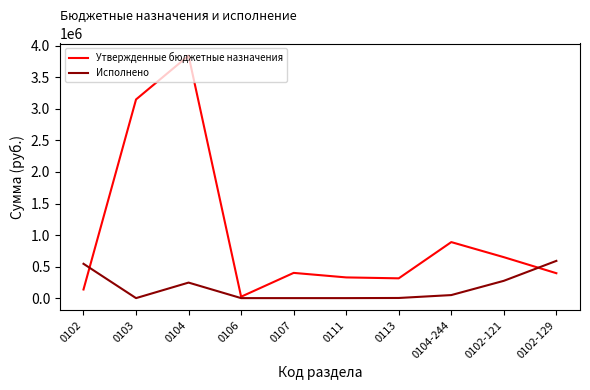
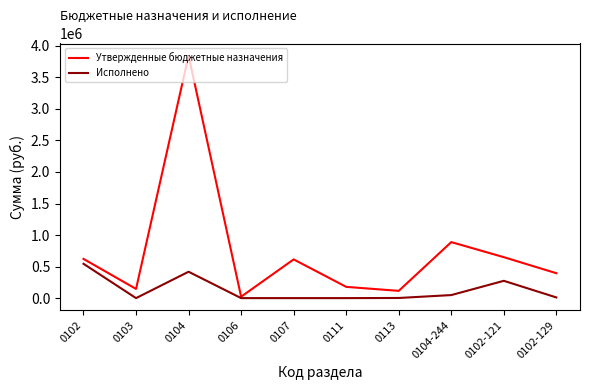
Утвержденные бюджетные назначения, 0102: 100000 -> 600000
Утвержденные бюджетные назначения, 0103: 3200000 -> 100000
Исполнено, 0104: 200000 -> 400000
Утвержденные бюджетные назначения, 0107: 400000 -> 600000
Утвержденные бюджетные назначения, 0111: 300000 -> 200000
Утвержденные бюджетные назначения, 0113: 300000 -> 100000
Исполнено, 0102-129: 600000 -> 0
